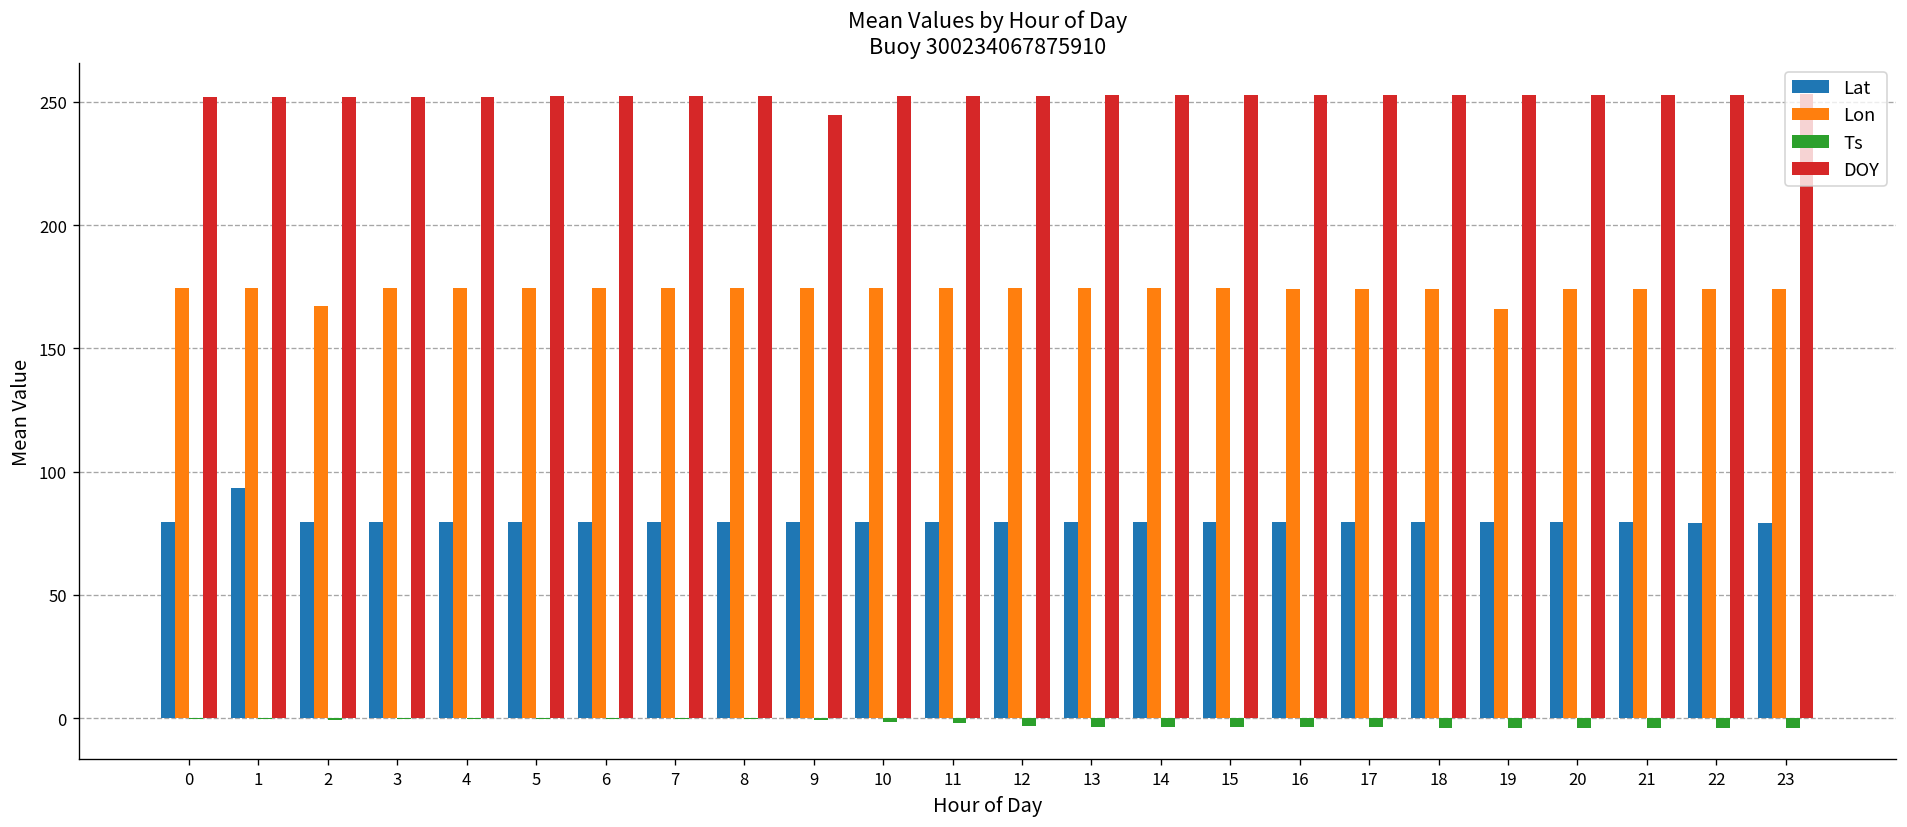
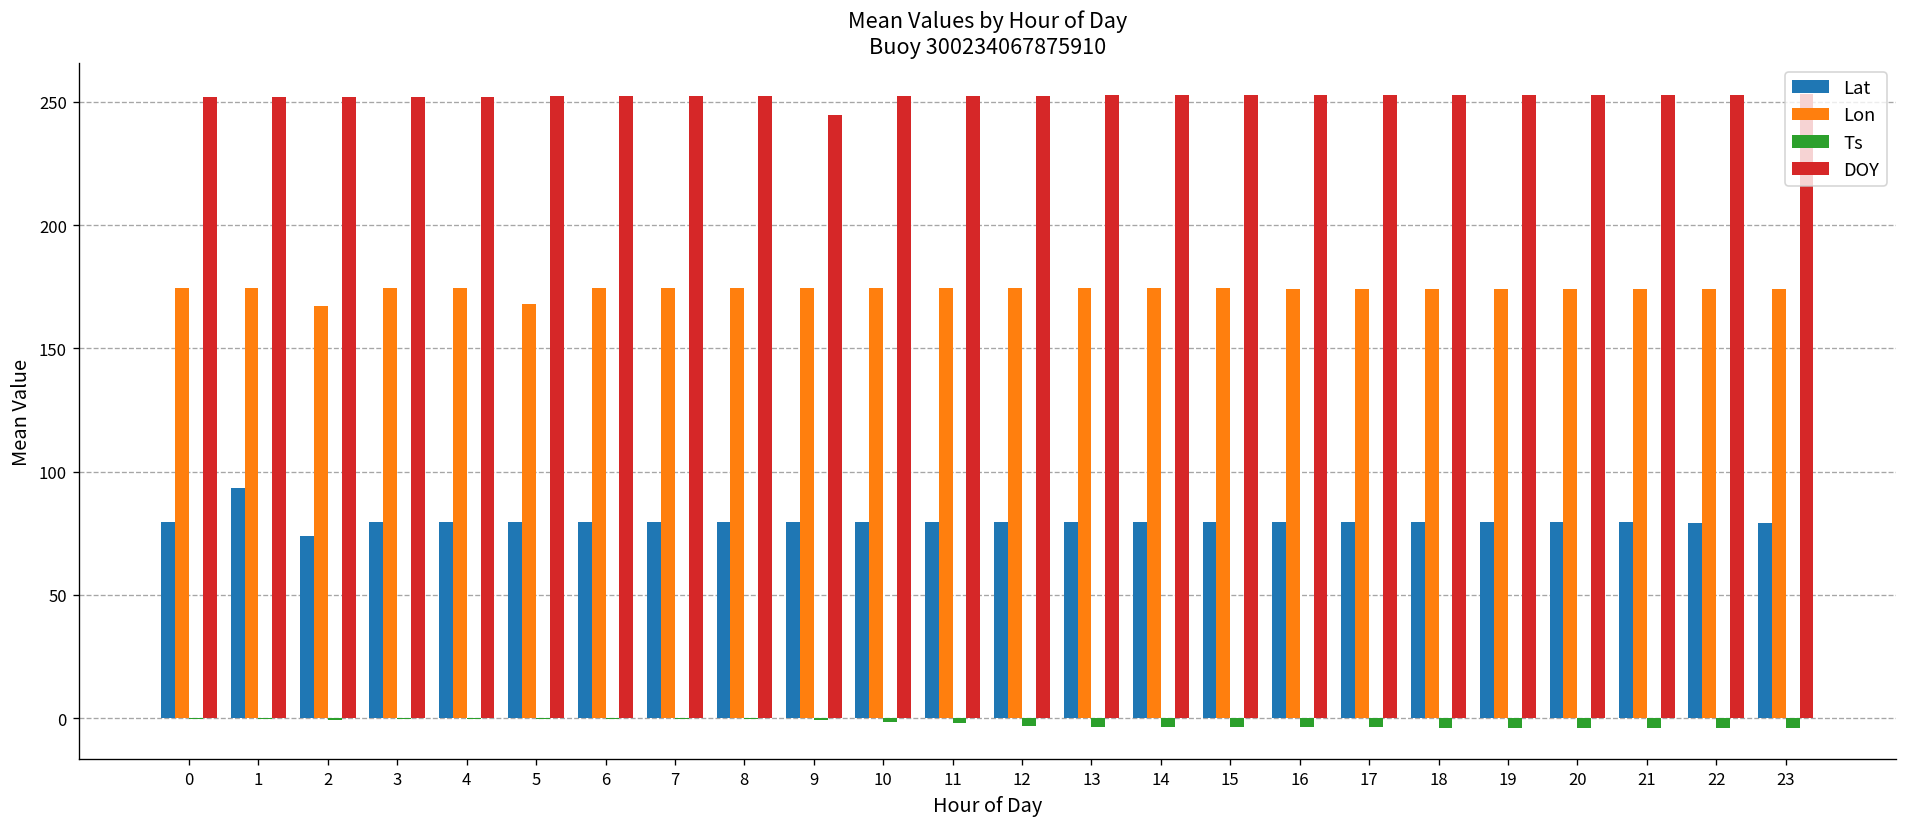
Lat, 2: 79 -> 74
Lon, 5: 175 -> 168
Lon, 19: 166 -> 174
